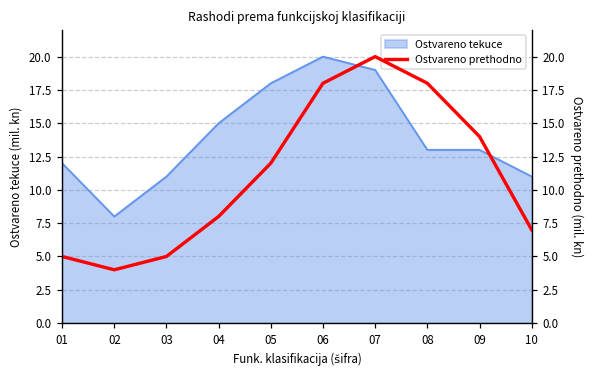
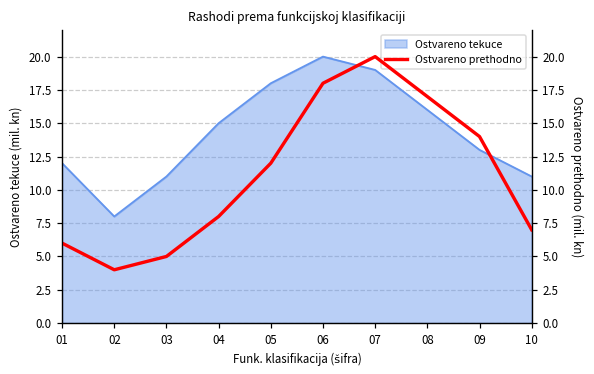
Ostvareno tekuce, 08: 13 -> 16
Ostvareno prethodno, 01: 5 -> 6
Ostvareno prethodno, 08: 18 -> 17
